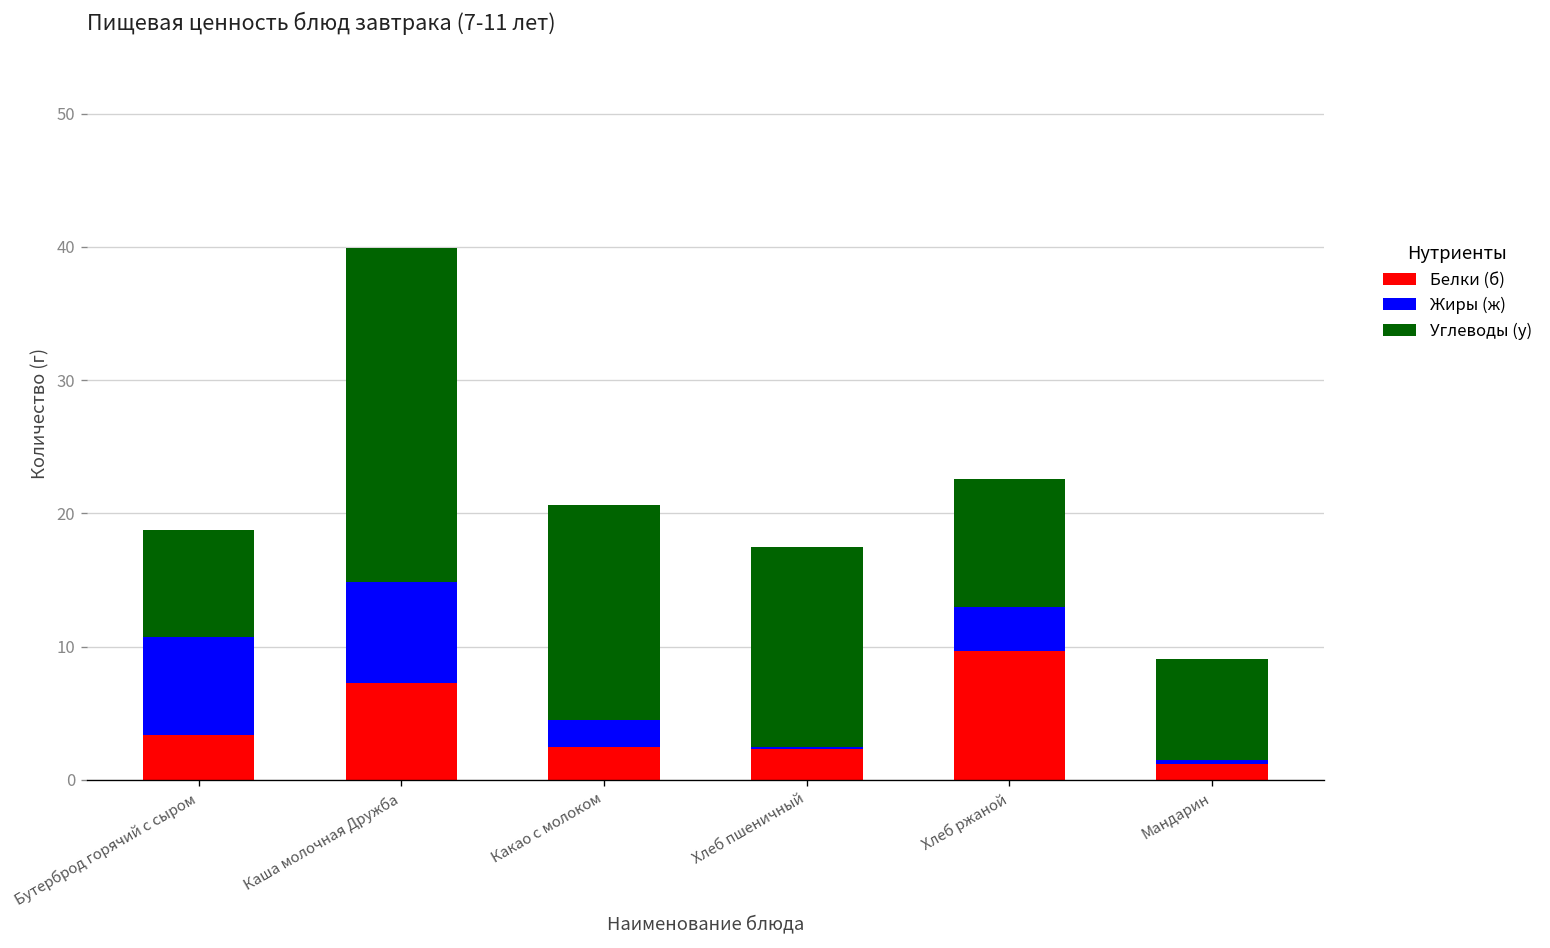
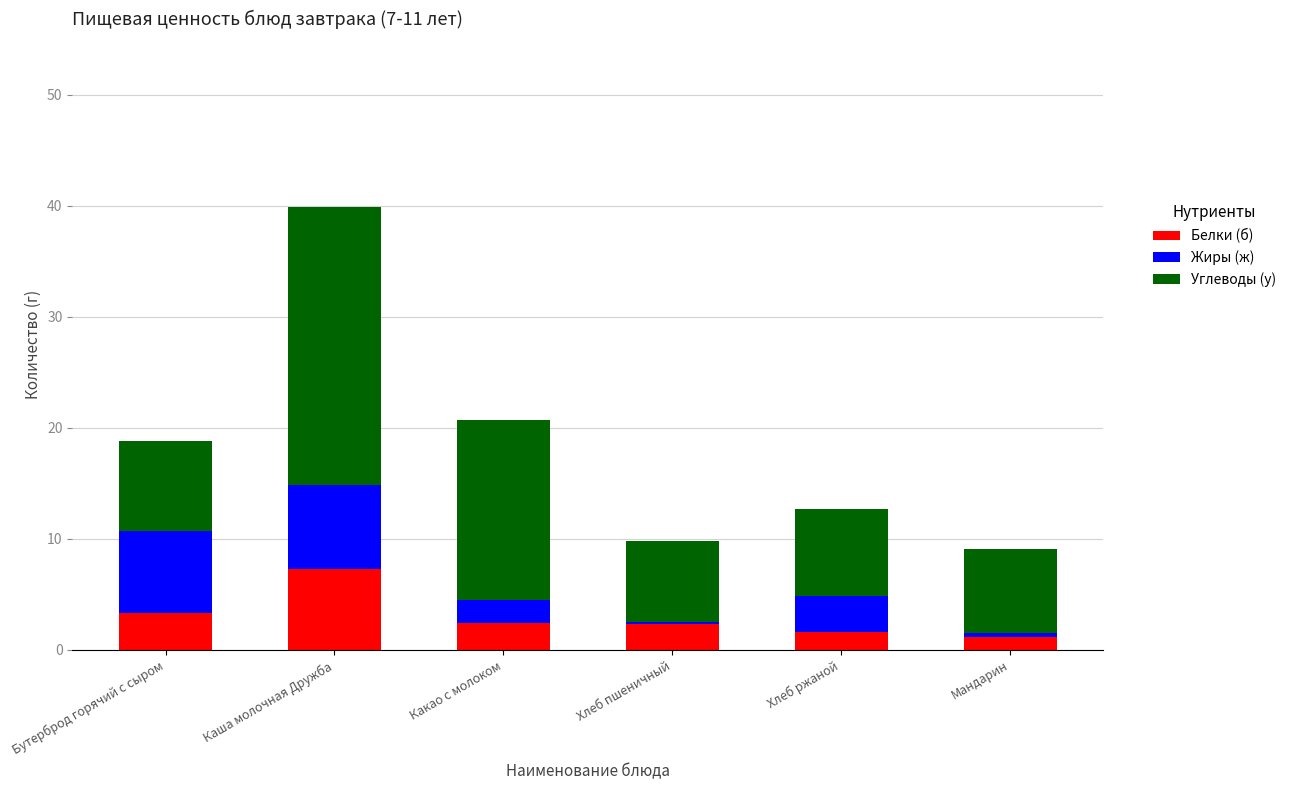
Углеводы (у), Хлеб пшеничный: 15.0 -> 7.3
Белки (б), Хлеб ржаной: 9.7 -> 1.6
Углеводы (у), Хлеб ржаной: 9.6 -> 7.8
